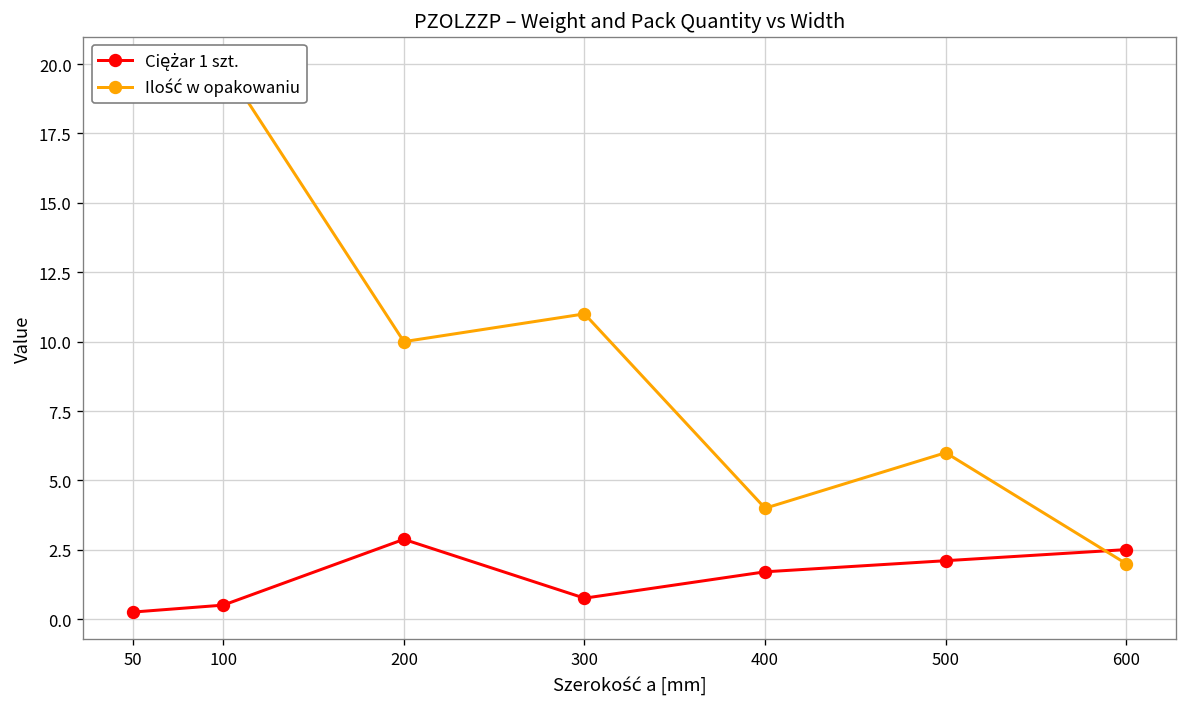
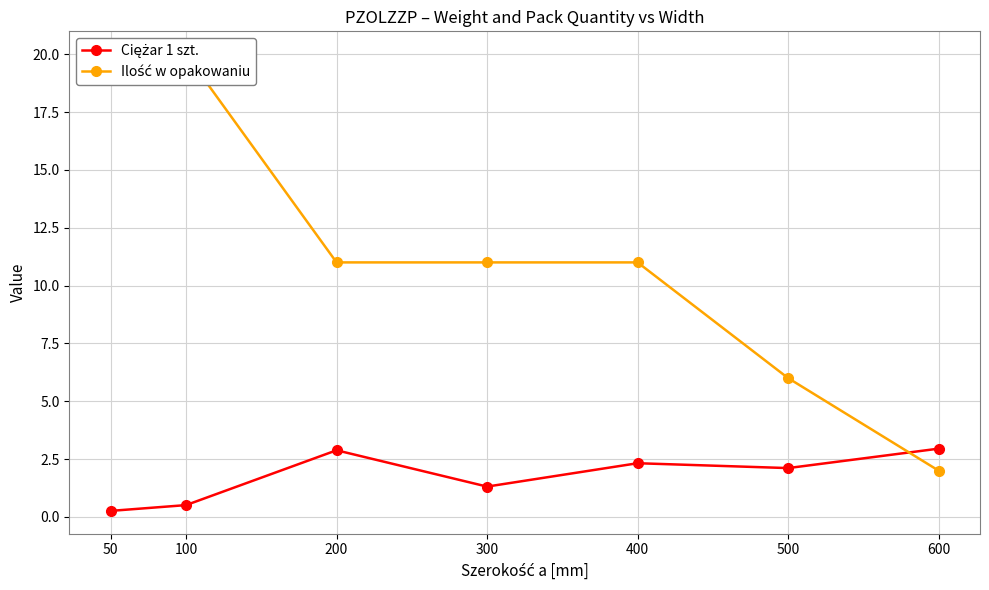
Ilość w opakowaniu, 200: 10 -> 11
Ciężar 1 szt., 300: 0.8 -> 1.3
Ciężar 1 szt., 400: 1.7 -> 2.3
Ilość w opakowaniu, 400: 4 -> 11
Ciężar 1 szt., 600: 2.5 -> 3.0
